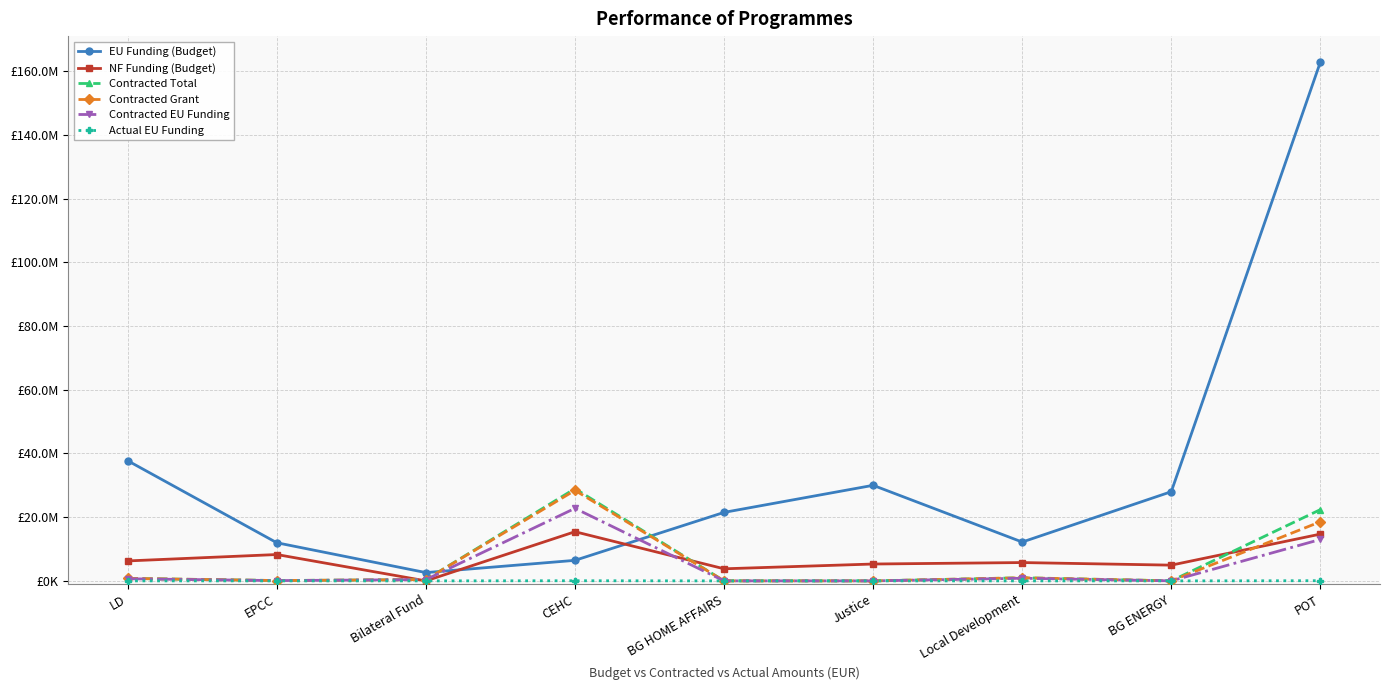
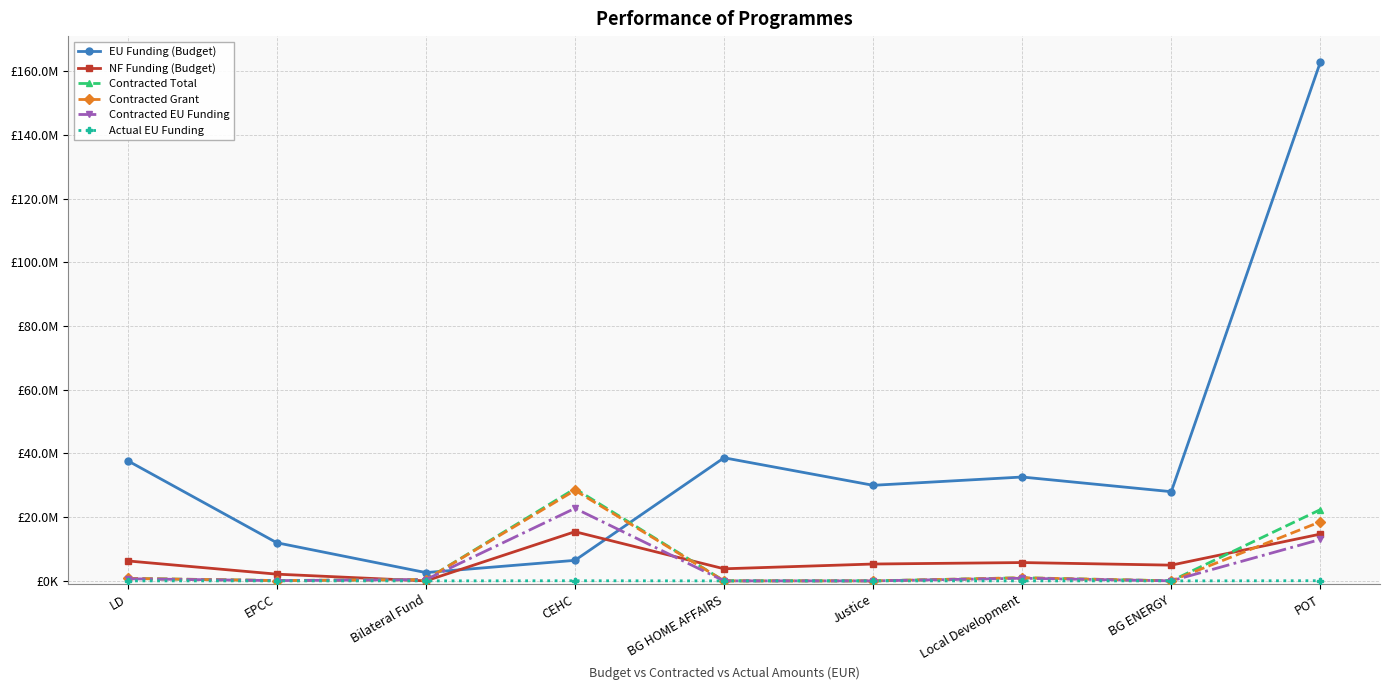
NF Funding (Budget), EPCC: £8000000 -> £2000000
EU Funding (Budget), BG HOME AFFAIRS: £21000000 -> £39000000
EU Funding (Budget), Local Development: £12000000 -> £33000000
